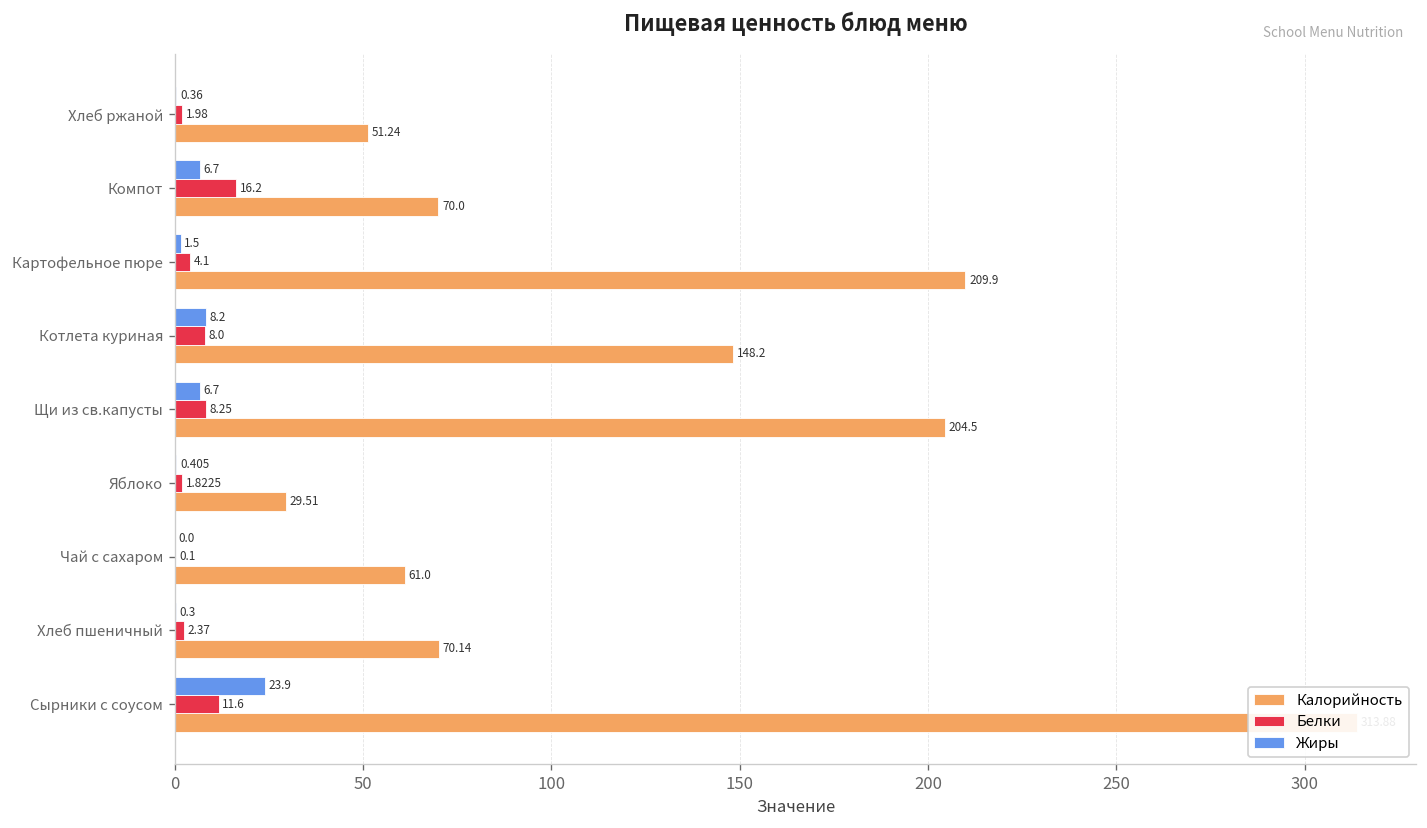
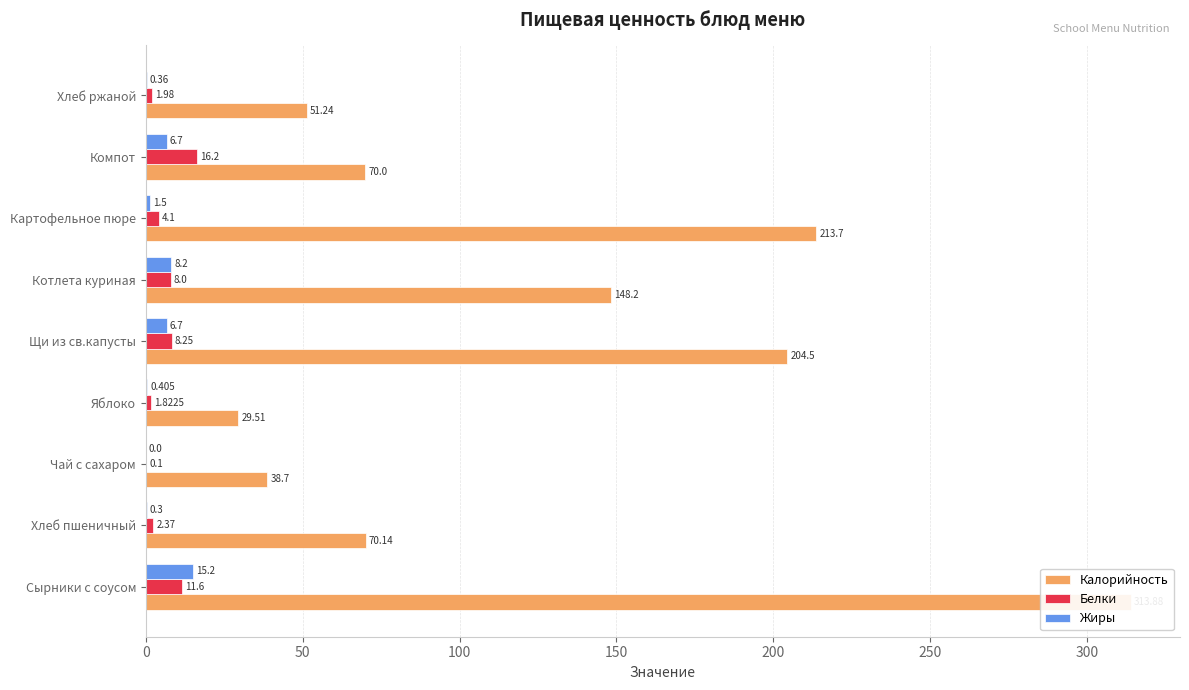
Калорийность, Картофельное пюре: 209.9 -> 213.7
Калорийность, Чай с сахаром: 61.0 -> 38.7
Жиры, Сырники с соусом: 23.9 -> 15.2
